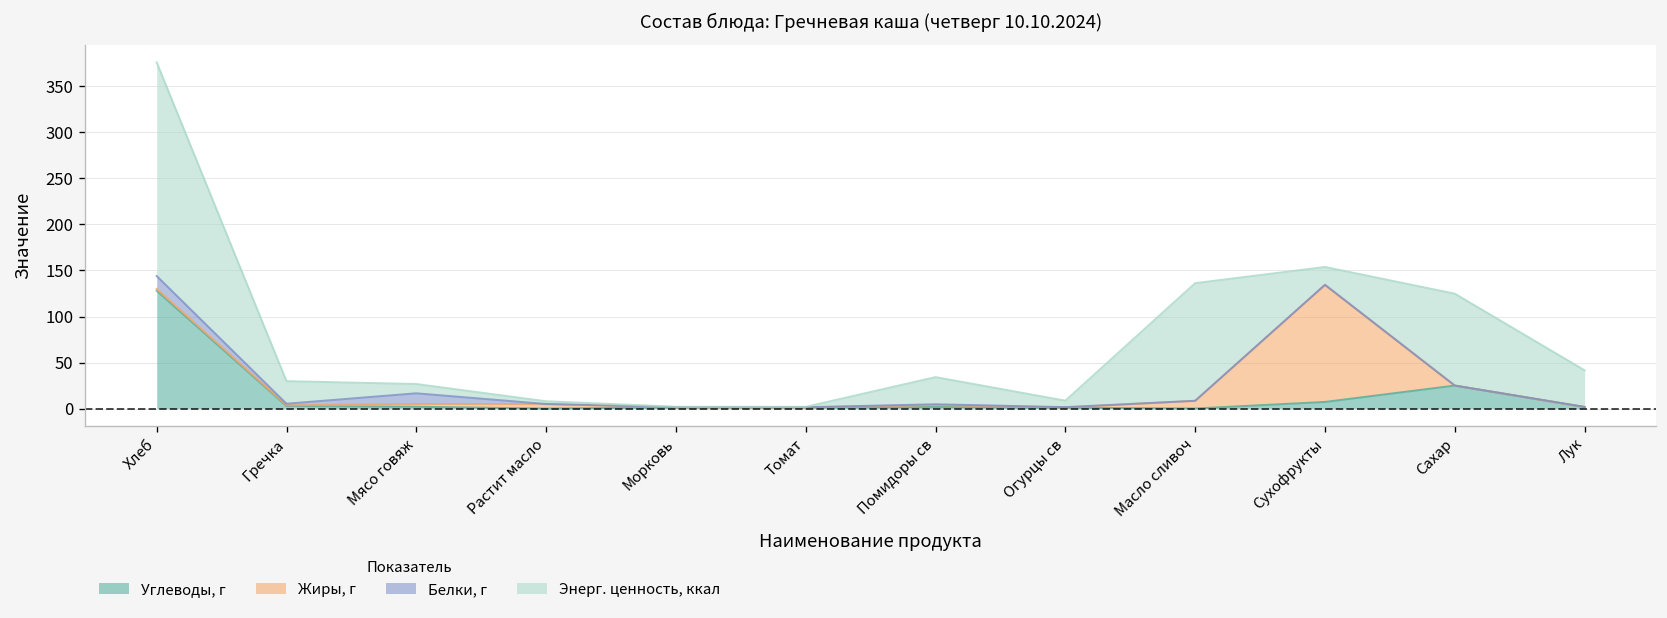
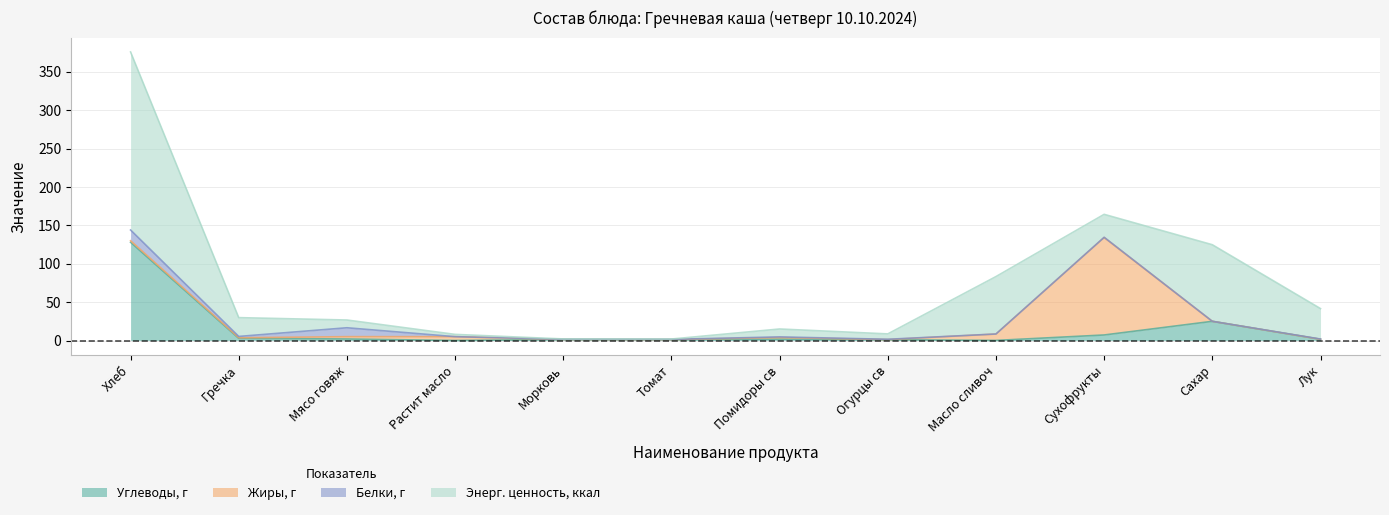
Энерг. ценность, ккал, Помидоры св: 30 -> 10
Энерг. ценность, ккал, Масло сливоч: 130 -> 70
Энерг. ценность, ккал, Сухофрукты: 20 -> 30
